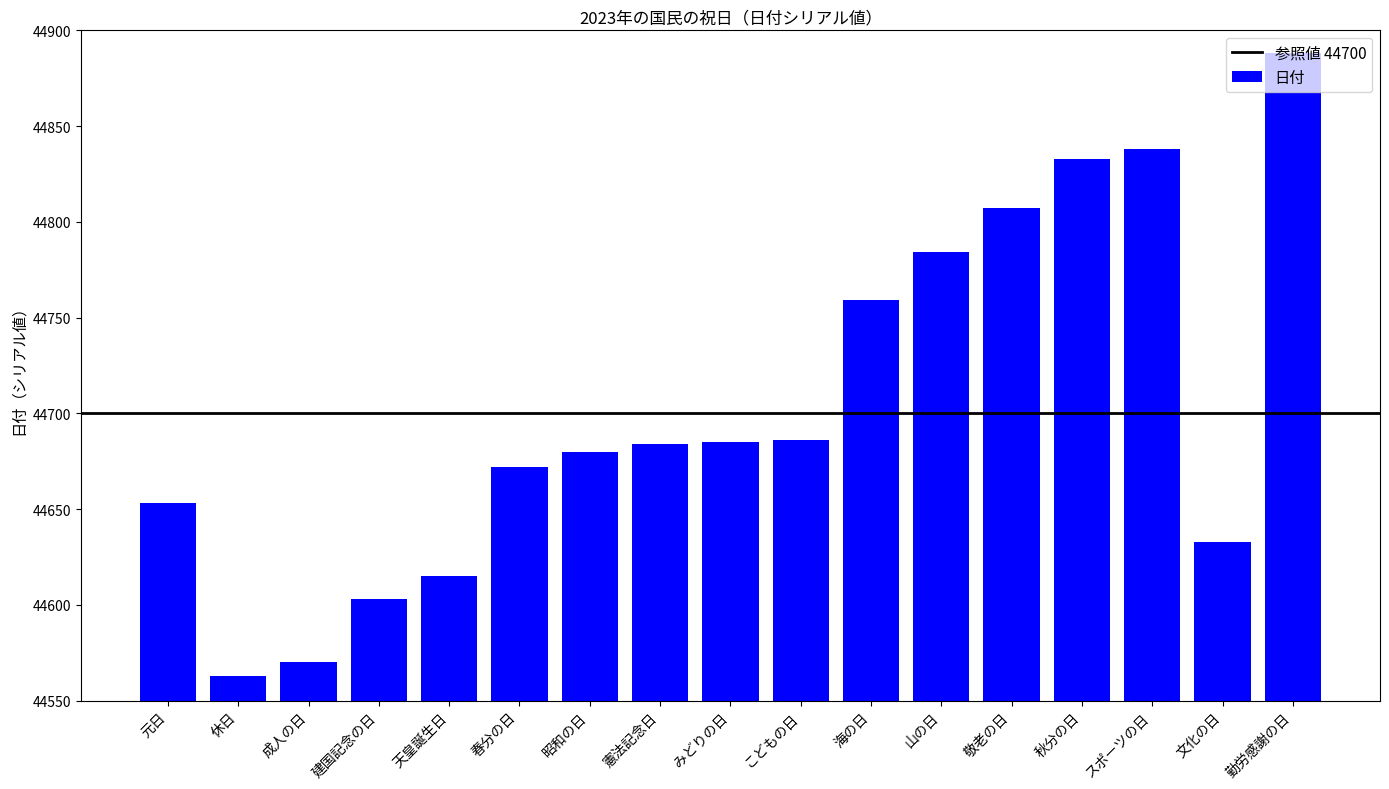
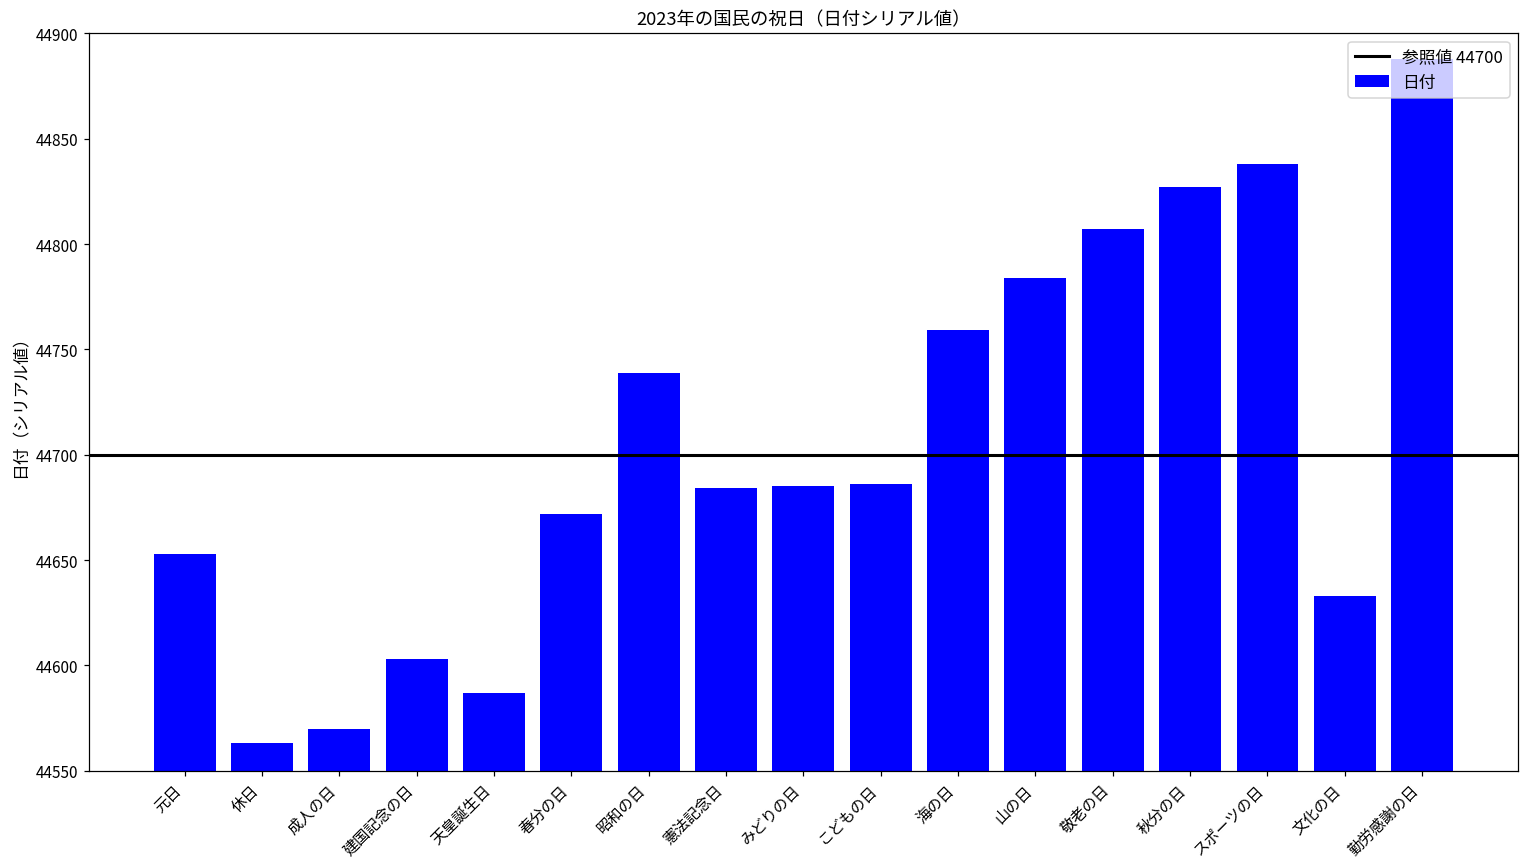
天皇誕生日: 44615 -> 44587
昭和の日: 44680 -> 44739
秋分の日: 44833 -> 44827
